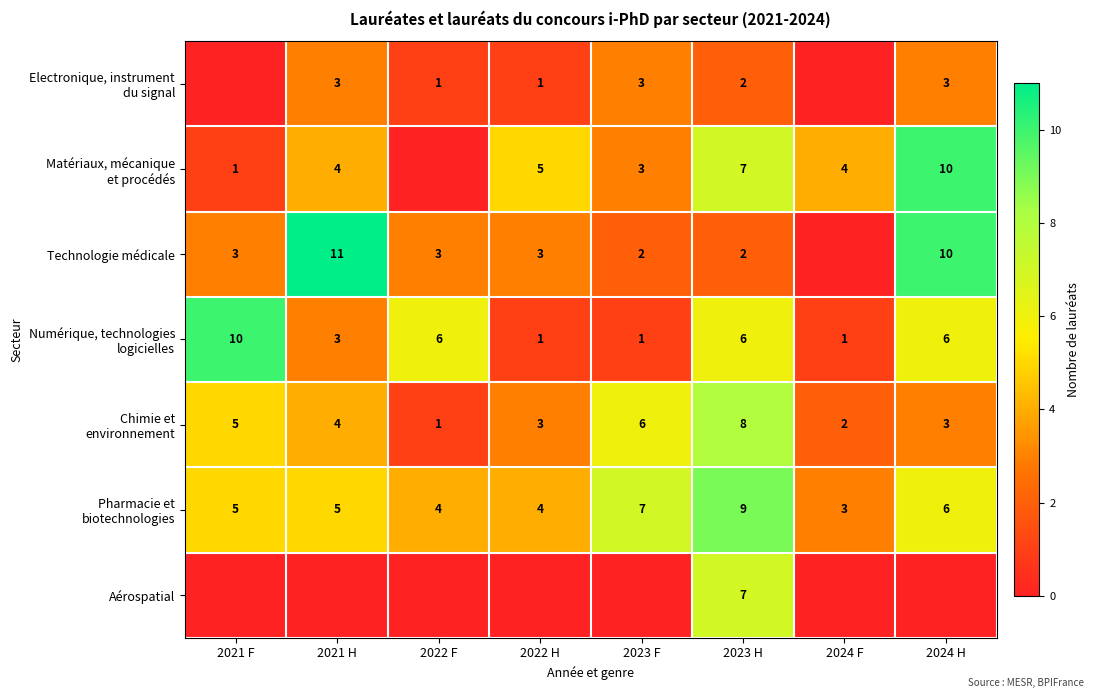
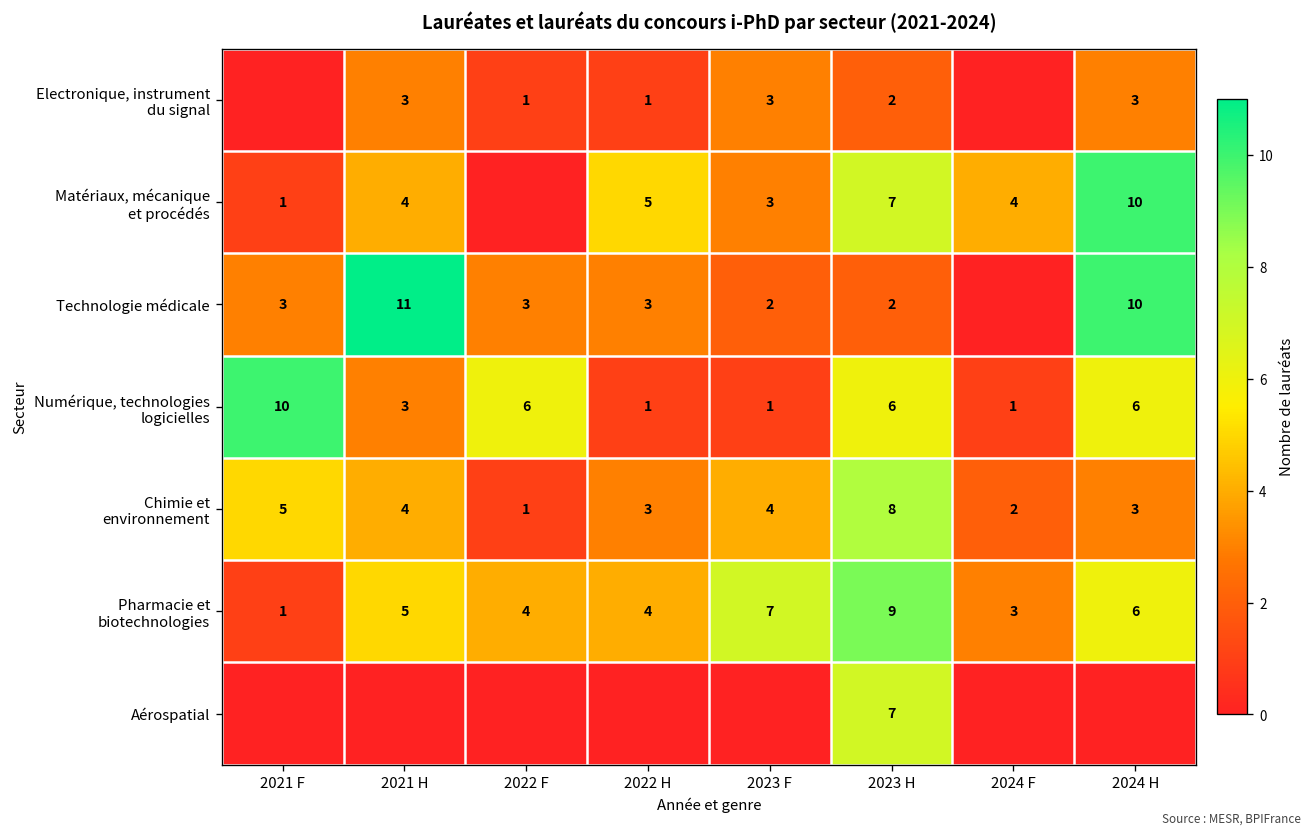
Chimie et environnement, 2023 F: 6 -> 4
Pharmacie et biotechnologies, 2021 F: 5 -> 1
